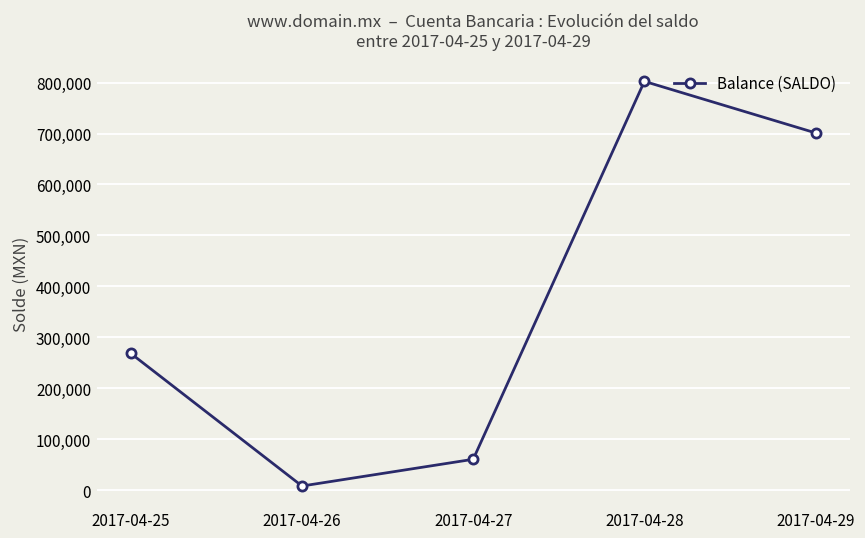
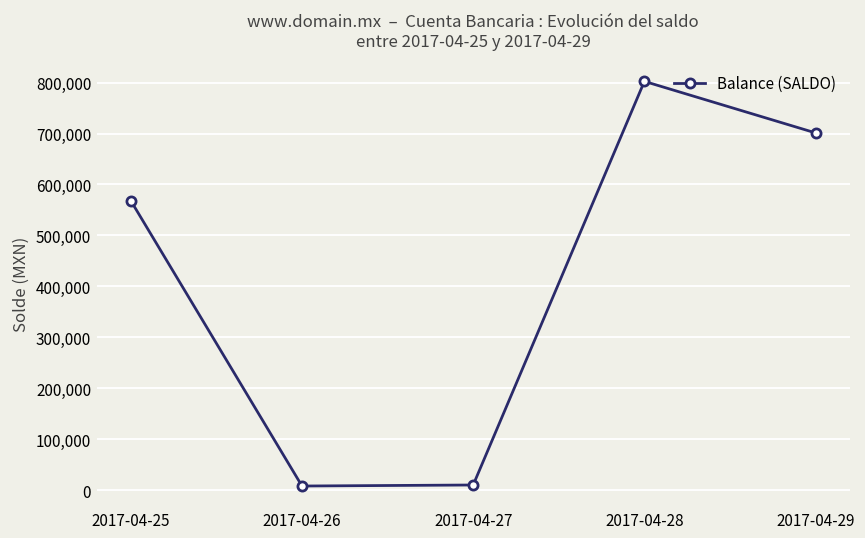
2017-04-25: 270,000 -> 570,000
2017-04-27: 60,000 -> 10,000
